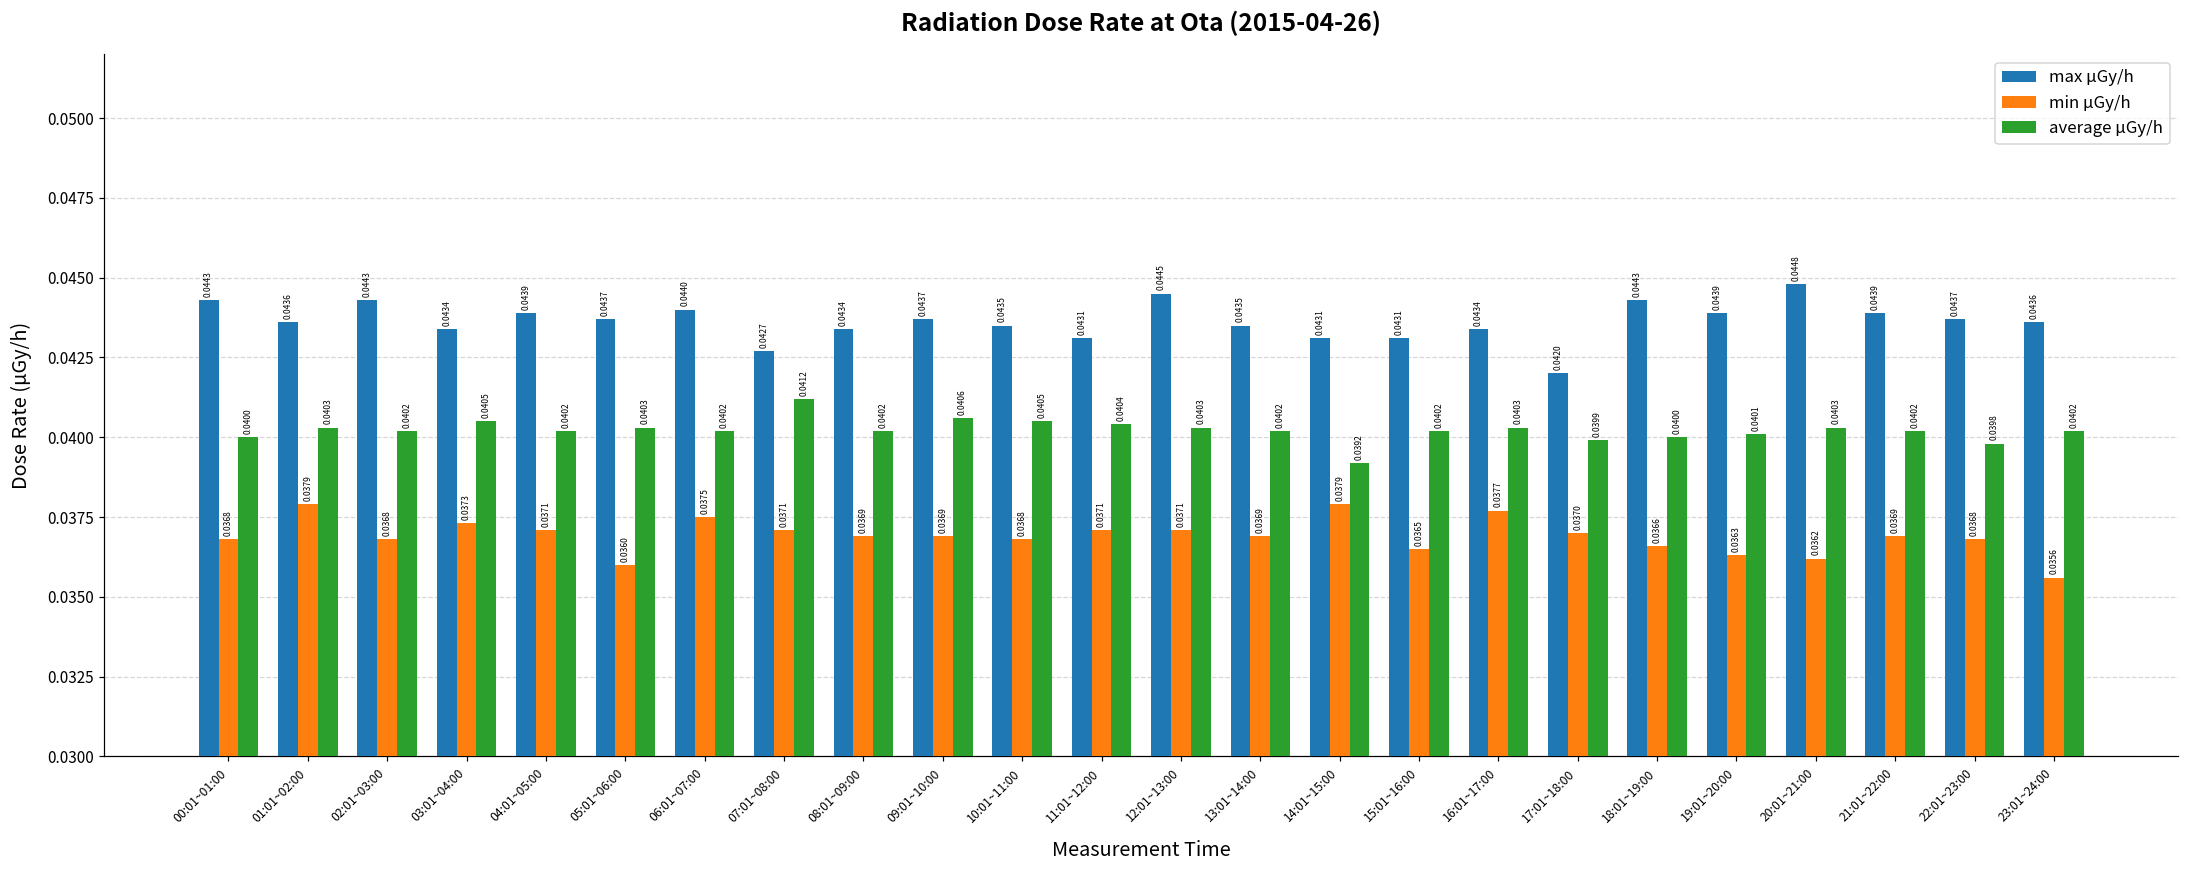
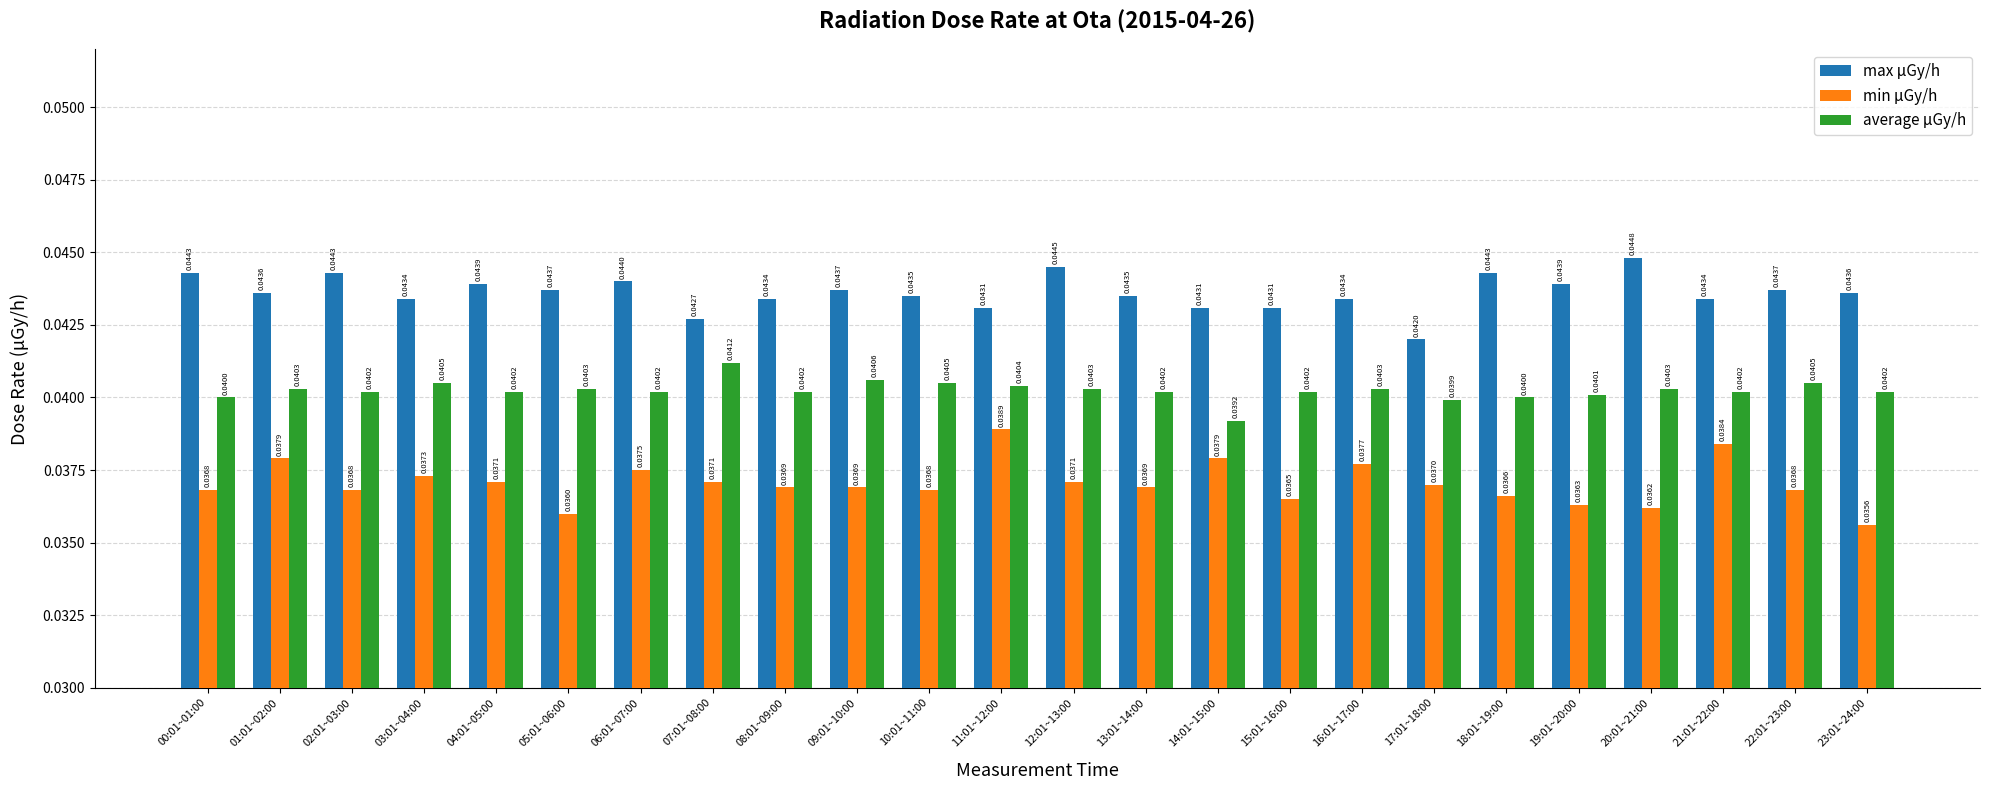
min μGy/h, 11:01~12:00: 0.0371 -> 0.0389
max μGy/h, 21:01~22:00: 0.0439 -> 0.0434
min μGy/h, 21:01~22:00: 0.0369 -> 0.0384
average μGy/h, 22:01~23:00: 0.0398 -> 0.0405
